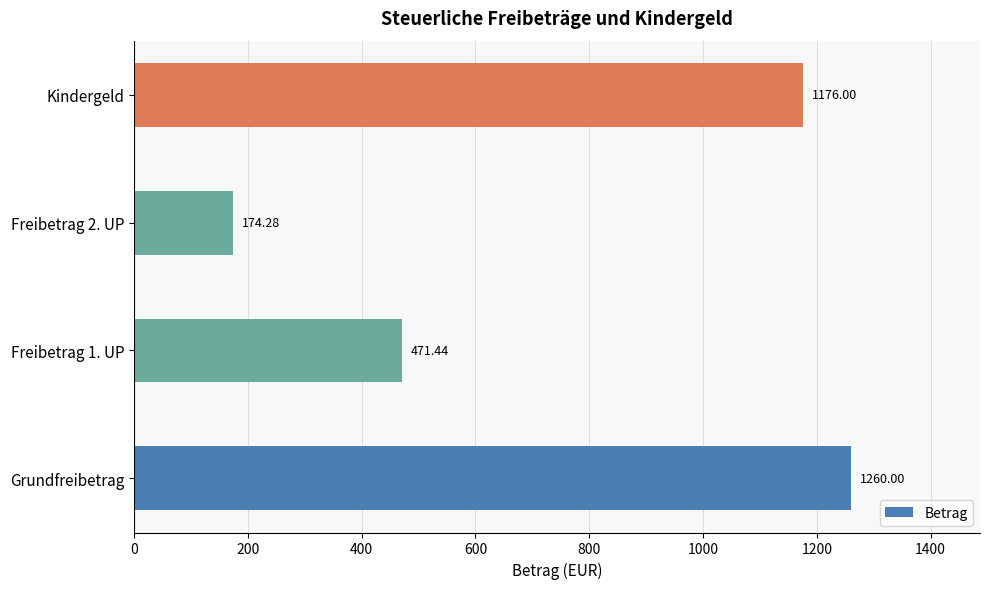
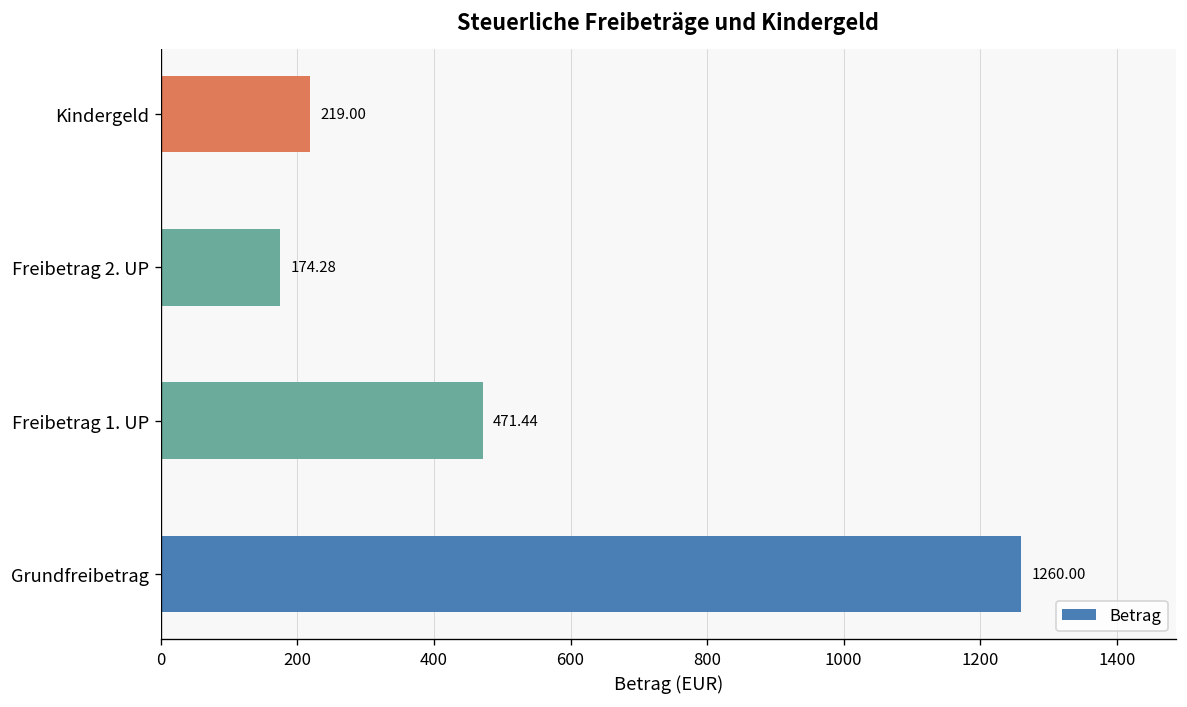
Kindergeld: 1176.00 -> 219.00
